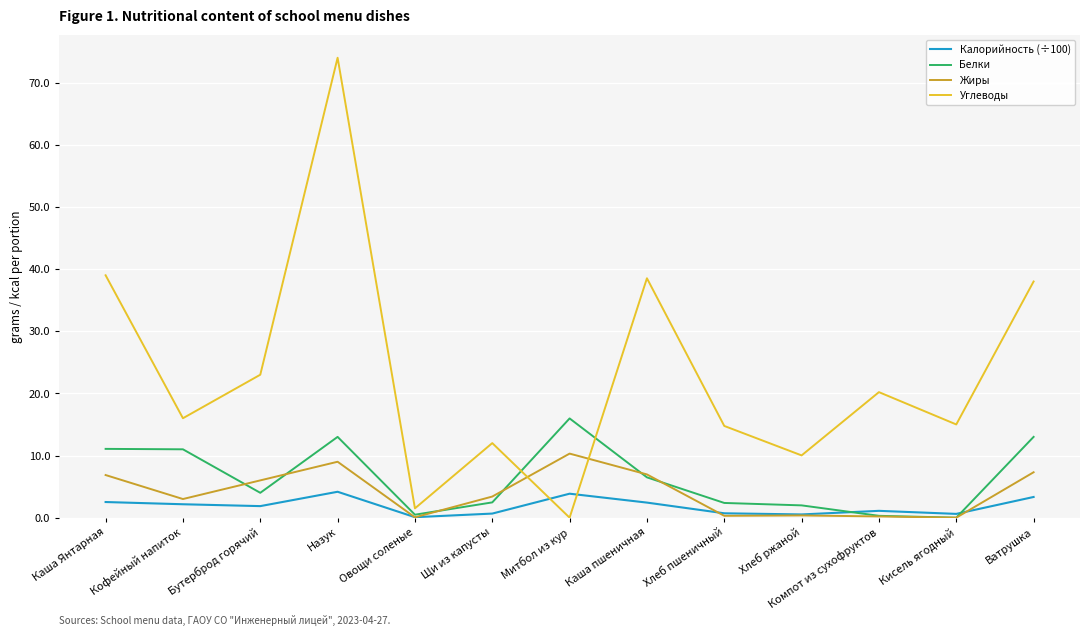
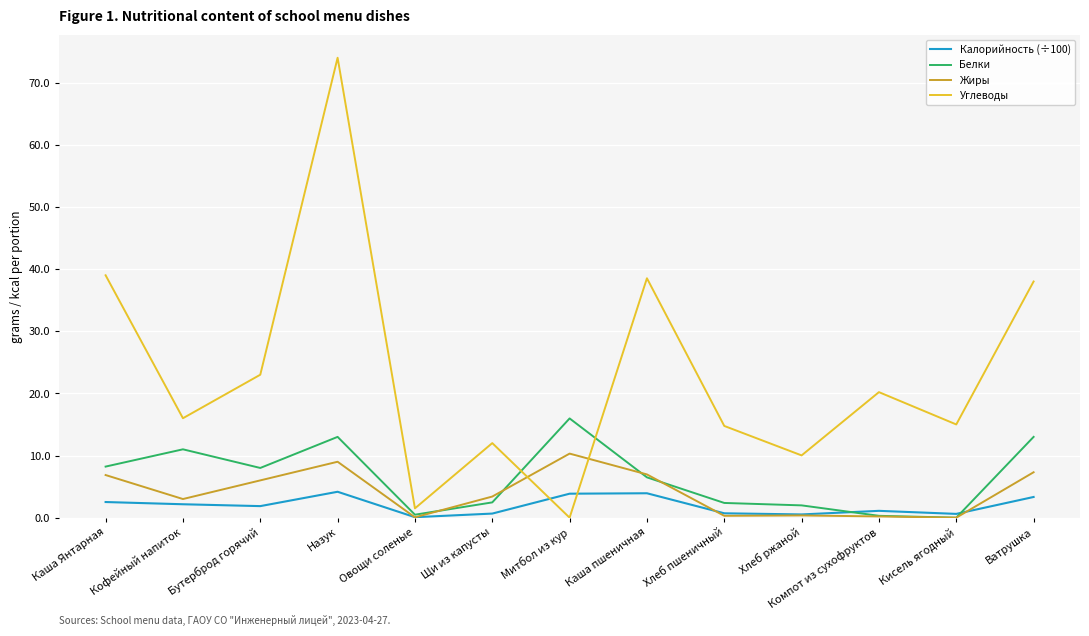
Белки, Каша Янтарная: 11 -> 8
Белки, Бутерброд горячий: 4 -> 8
Калорийность (÷100), Каша пшеничная: 2 -> 4
